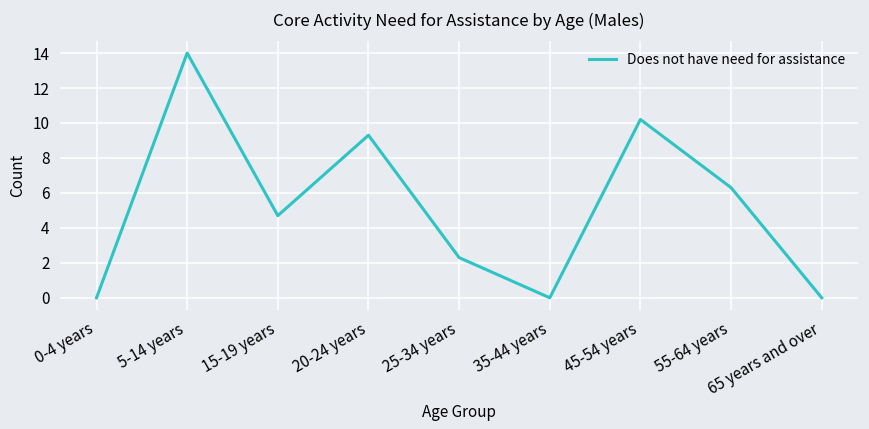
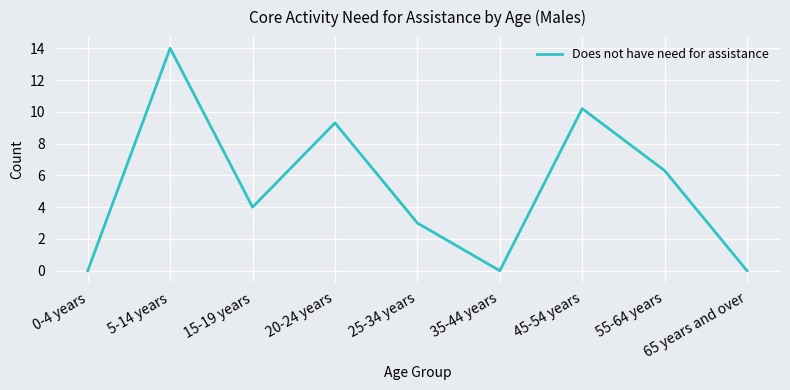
15-19 years: 4.7 -> 4.0
25-34 years: 2.3 -> 3.0
